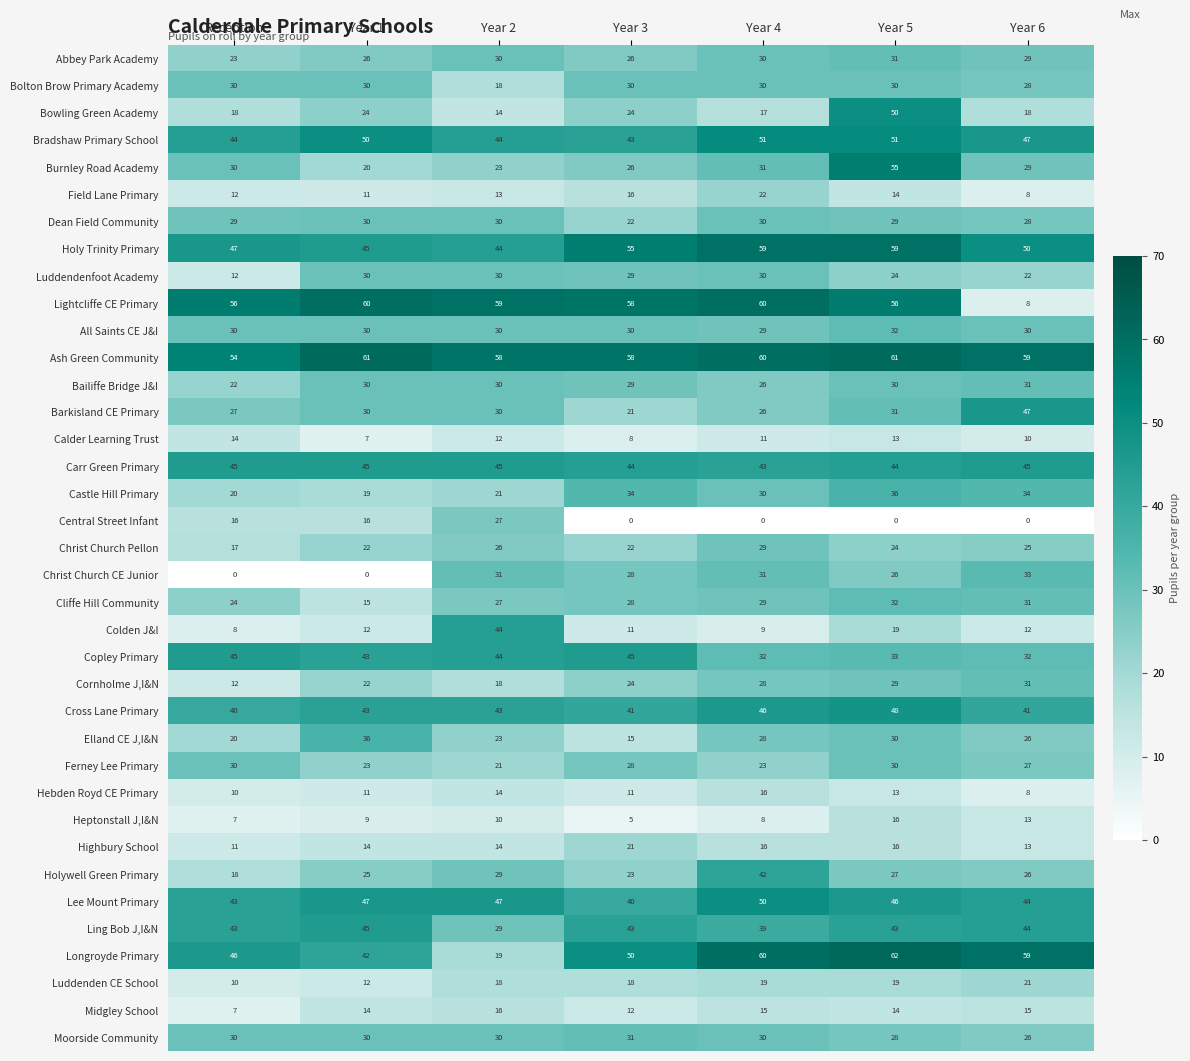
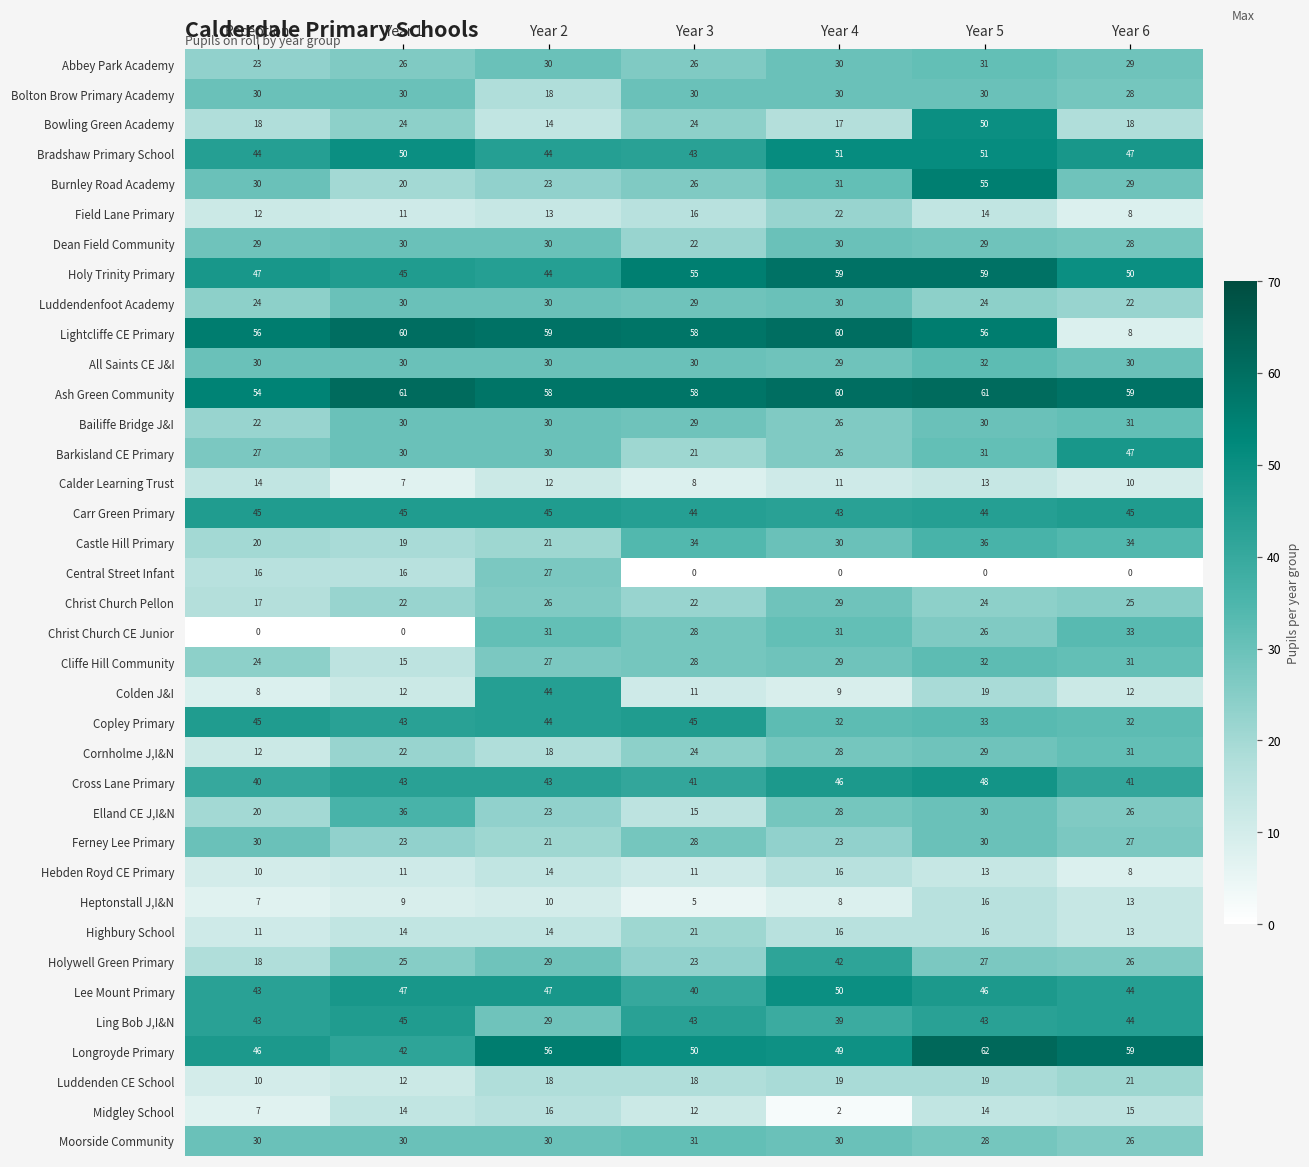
Luddendenfoot Academy, Reception: 12 -> 24
Longroyde Primary, Year 2: 19 -> 56
Longroyde Primary, Year 4: 60 -> 49
Midgley School, Year 4: 15 -> 2
